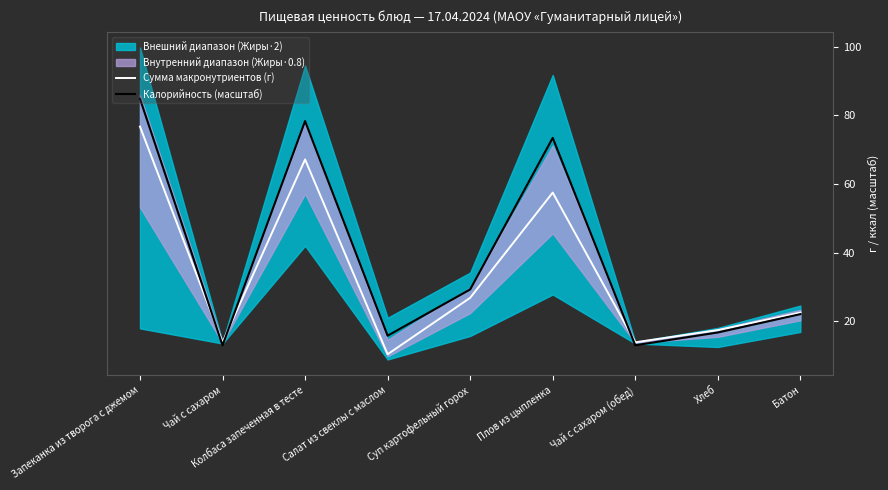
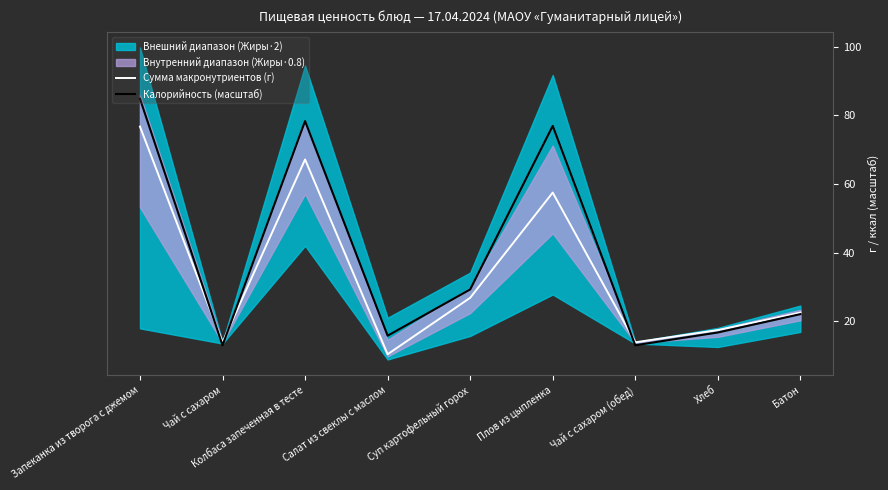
Калорийность (масштаб), Плов из цыпленка: 73 -> 77
